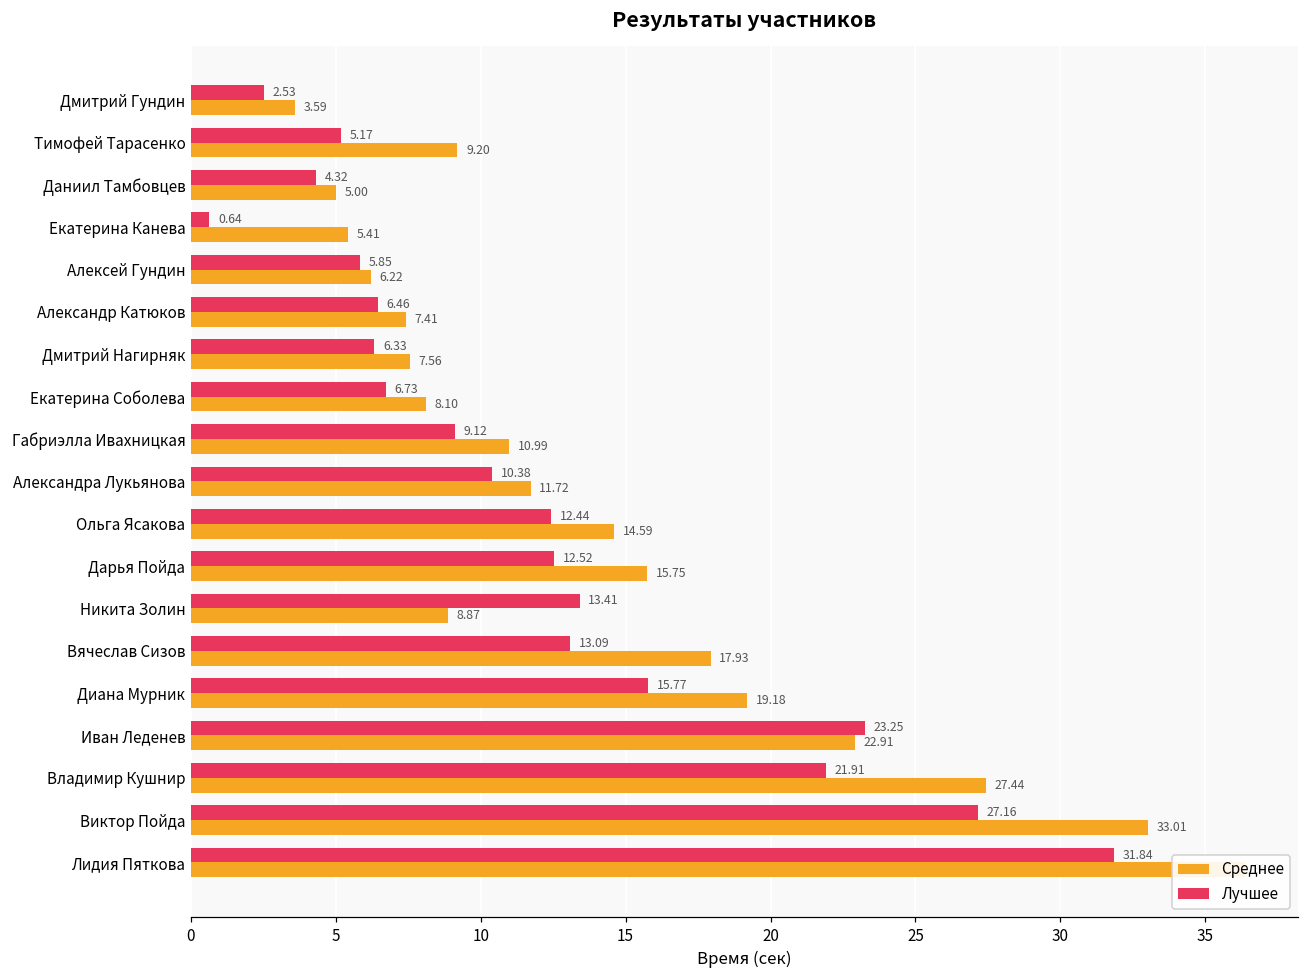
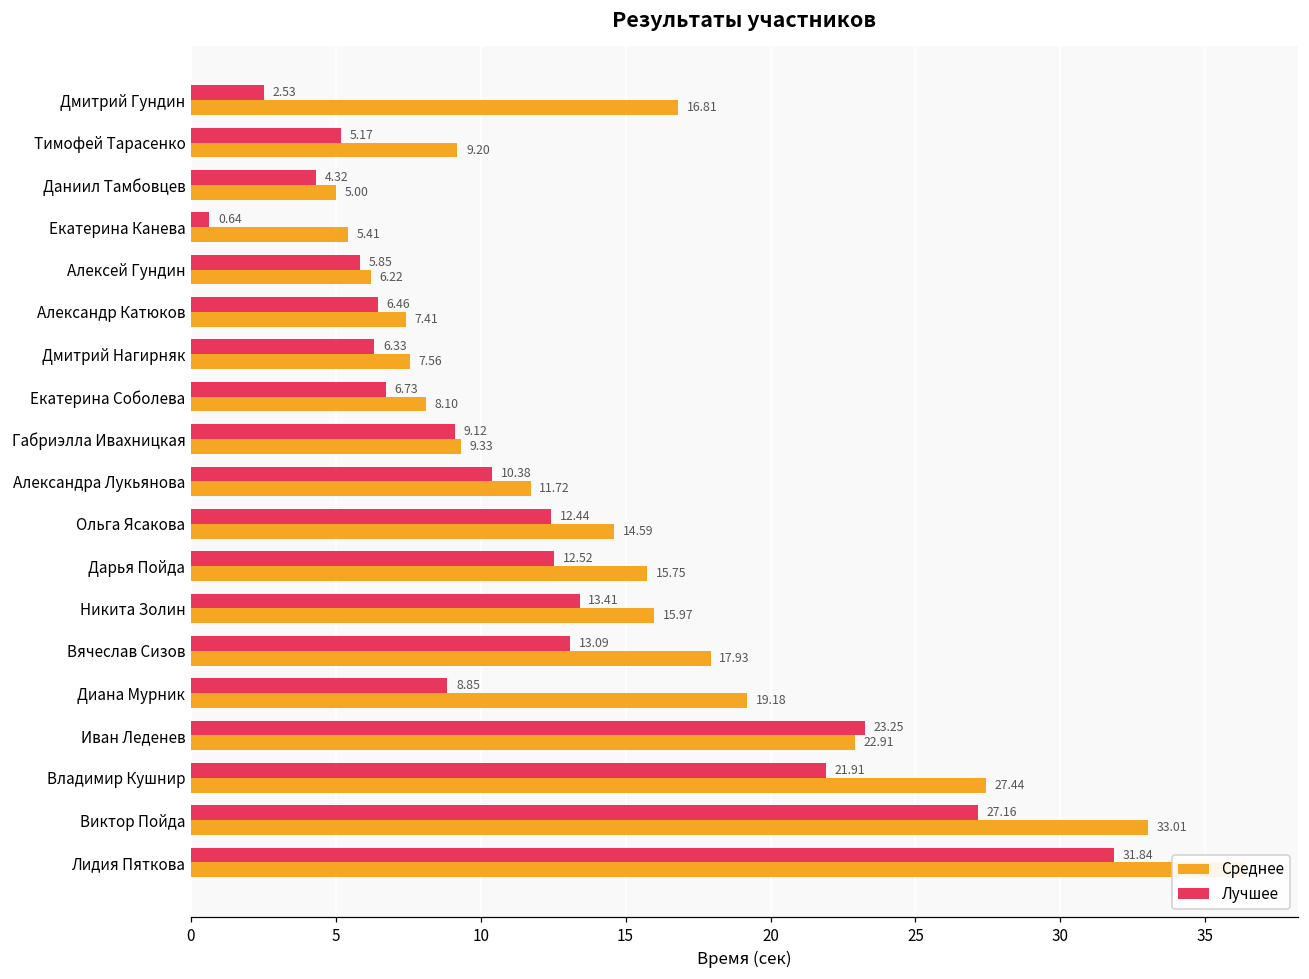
Среднее, Дмитрий Гундин: 3.59 -> 16.81
Среднее, Габриэлла Ивахницкая: 10.99 -> 9.33
Среднее, Никита Золин: 8.87 -> 15.97
Лучшее, Диана Мурник: 15.77 -> 8.85
